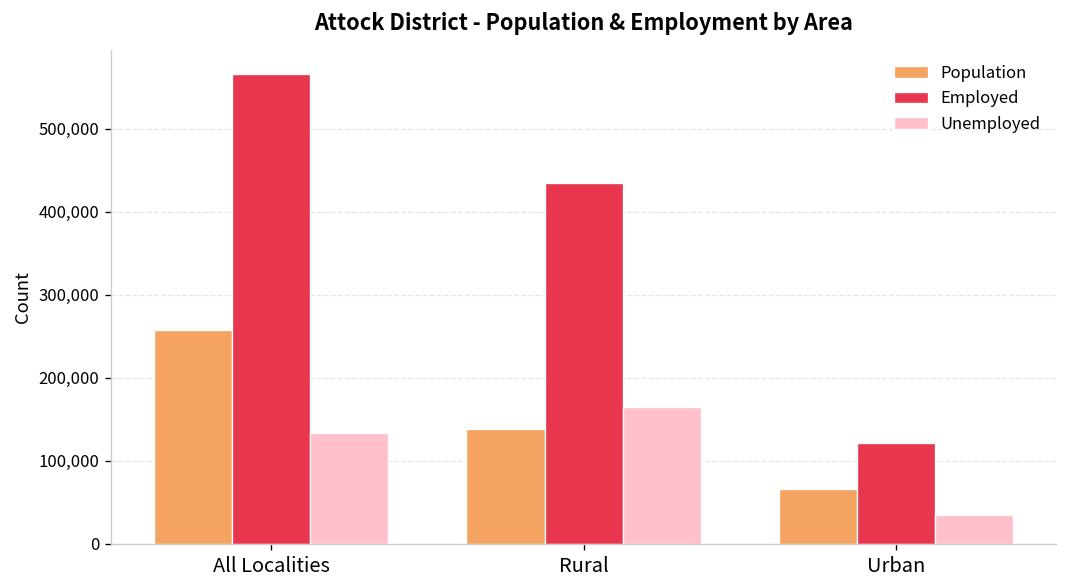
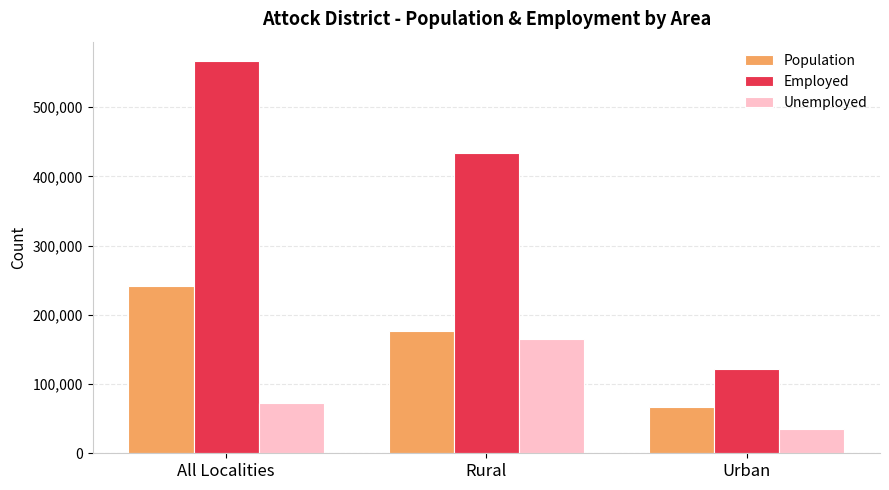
Population, All Localities: 260,000 -> 240,000
Unemployed, All Localities: 130,000 -> 70,000
Population, Rural: 140,000 -> 180,000
